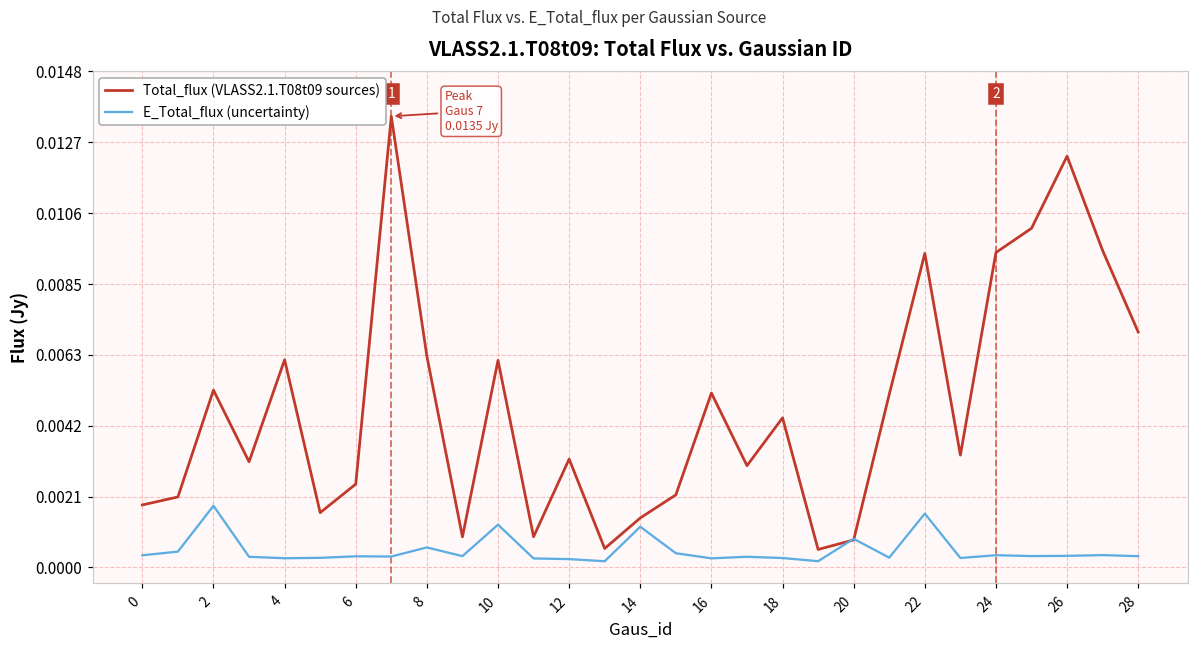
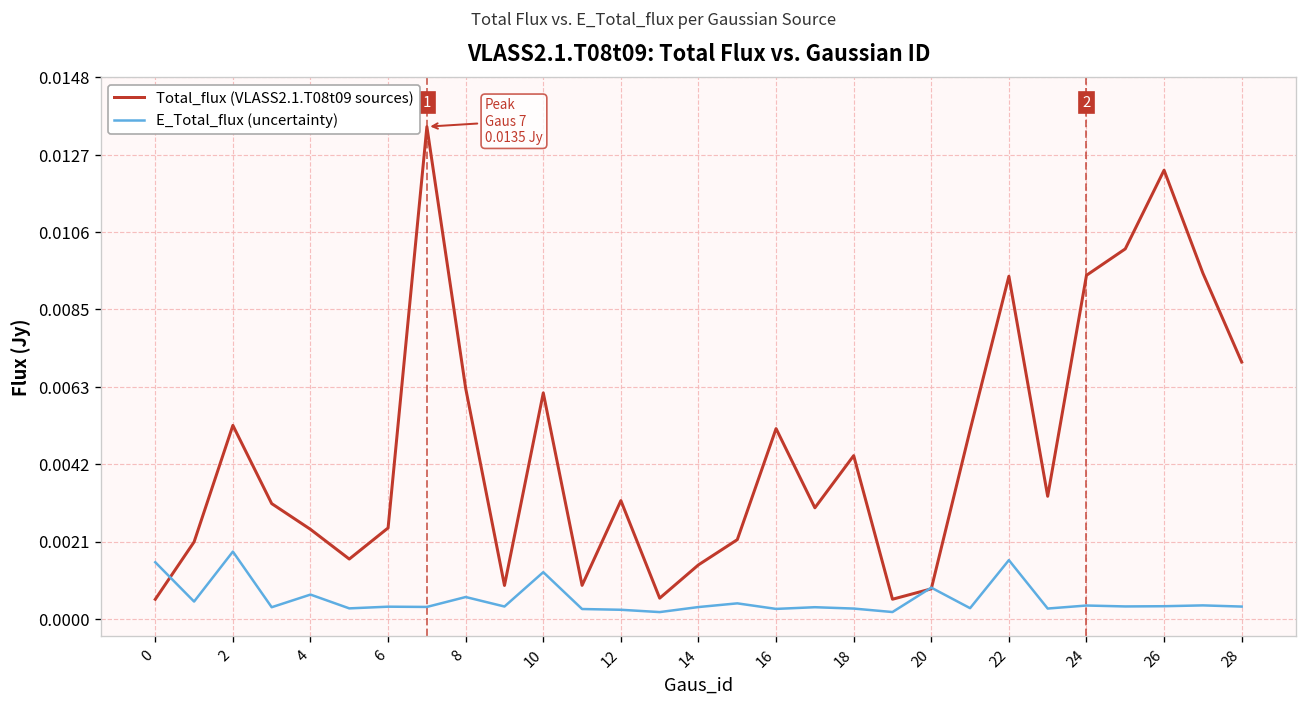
Total_flux (VLASS2.1.T08t09 sources), 0: 0.0019 -> 0.0005
E_Total_flux (uncertainty), 0: 0.0004 -> 0.0015
Total_flux (VLASS2.1.T08t09 sources), 4: 0.0062 -> 0.0024
E_Total_flux (uncertainty), 4: 0.0003 -> 0.0007
E_Total_flux (uncertainty), 14: 0.0012 -> 0.0003
